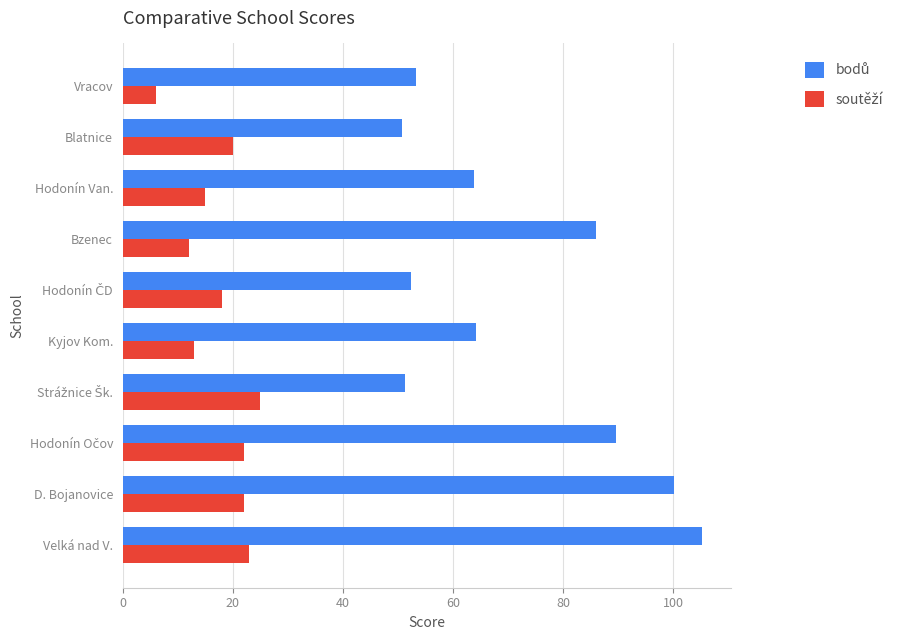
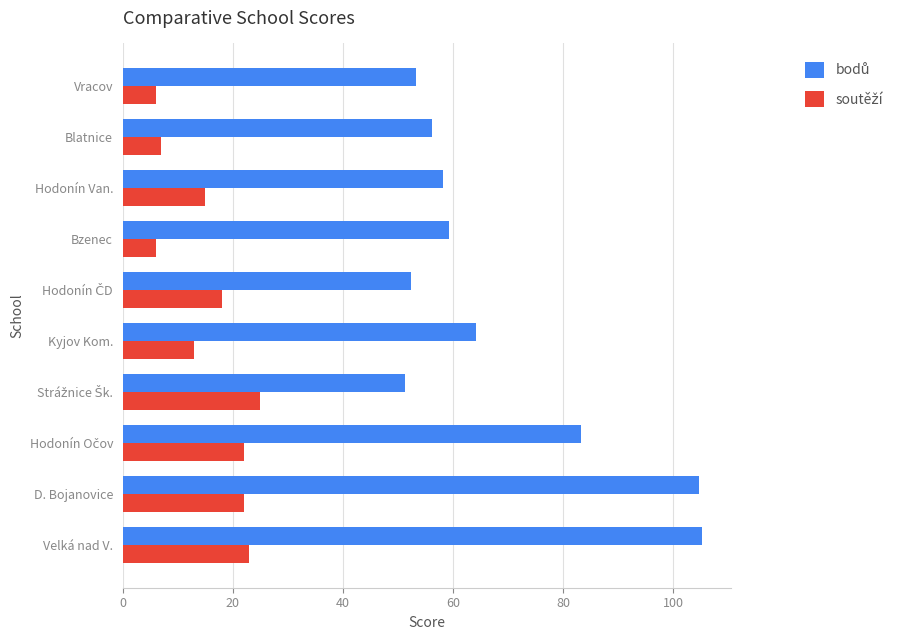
bodů, Blatnice: 51 -> 56
soutěží, Blatnice: 20 -> 7
bodů, Hodonín Van.: 64 -> 58
bodů, Bzenec: 86 -> 59
soutěží, Bzenec: 12 -> 6
bodů, Hodonín Očov: 90 -> 83
bodů, D. Bojanovice: 100 -> 105
